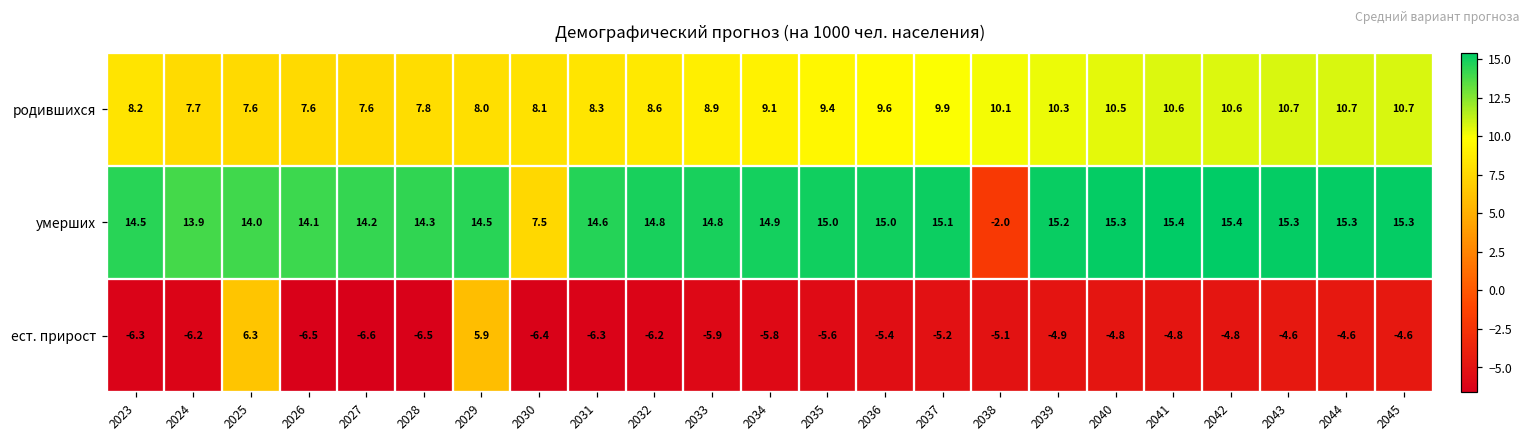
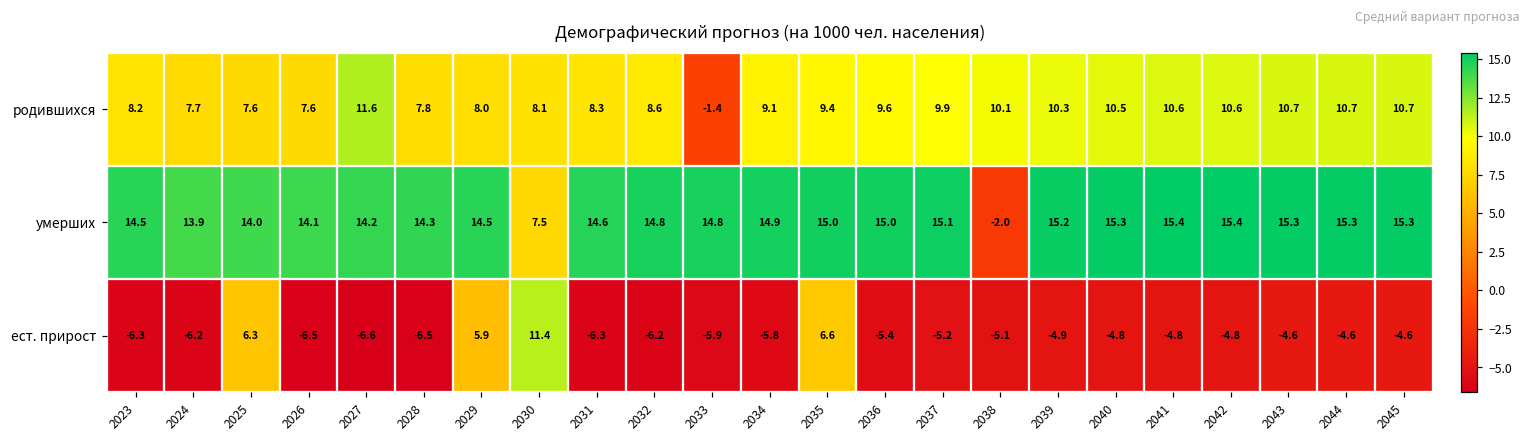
родившихся, 2027: 7.6 -> 11.6
родившихся, 2033: 8.9 -> -1.4
ест. прирост, 2030: -6.4 -> 11.4
ест. прирост, 2035: -5.6 -> 6.6
